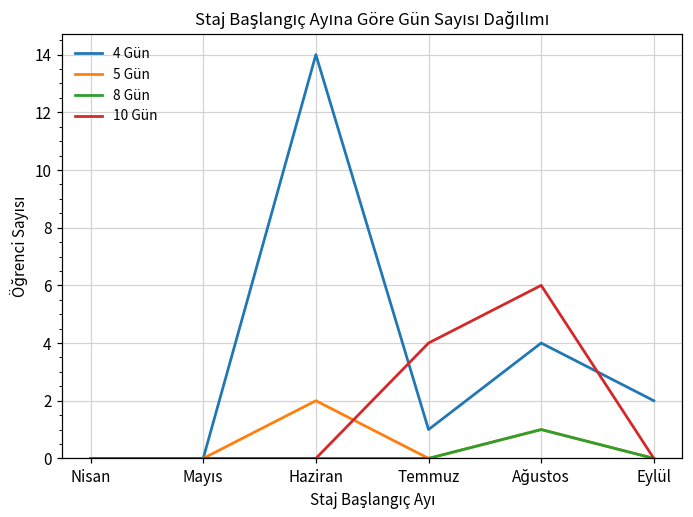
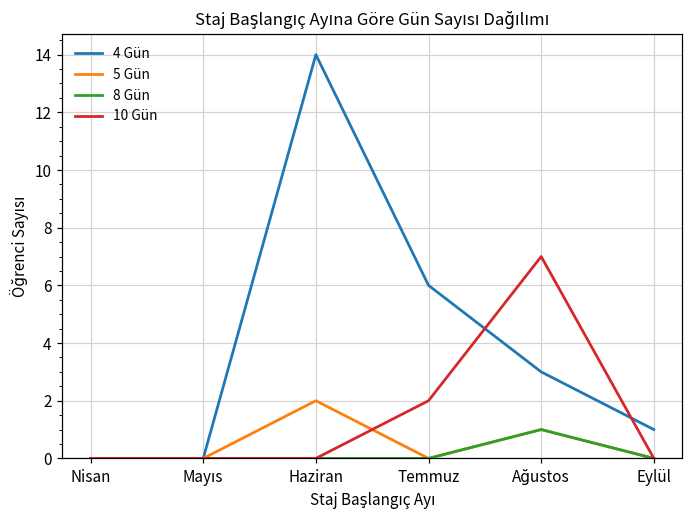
4 Gün, Temmuz: 1 -> 6
10 Gün, Temmuz: 4 -> 2
4 Gün, Ağustos: 4 -> 3
10 Gün, Ağustos: 6 -> 7
4 Gün, Eylül: 2 -> 1
